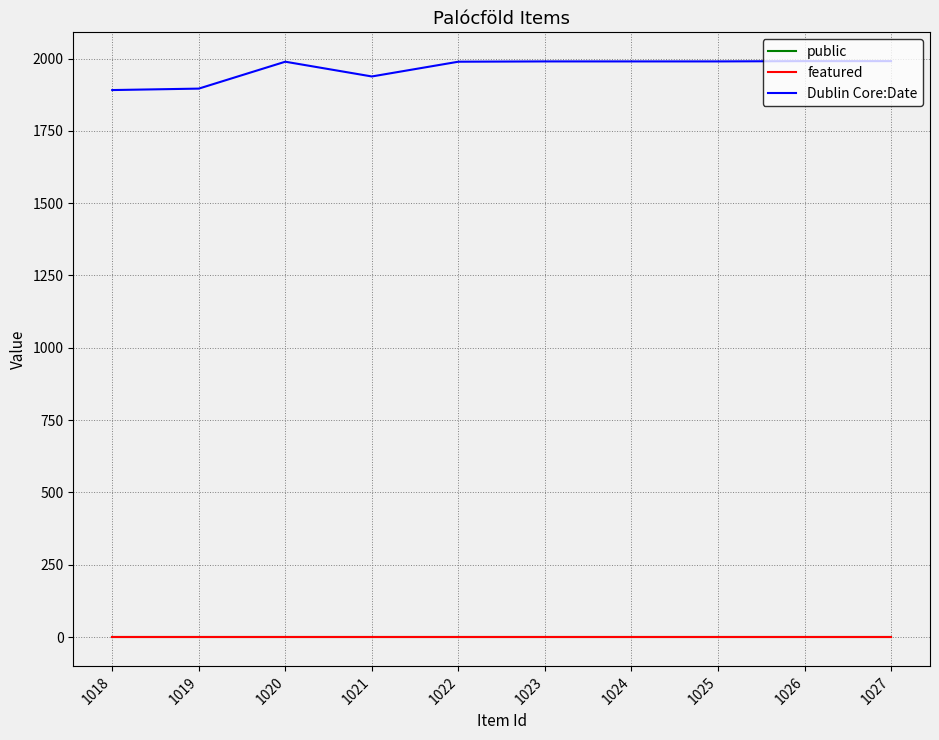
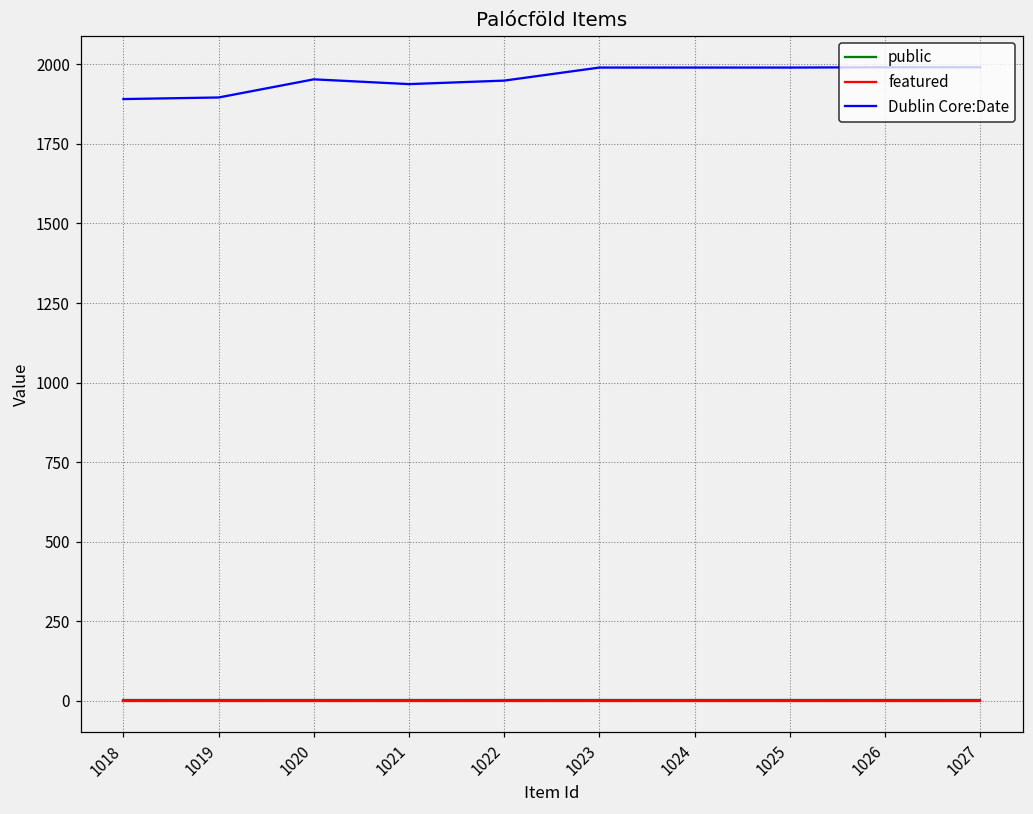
Dublin Core:Date, 1020: 1990 -> 1950
Dublin Core:Date, 1022: 1990 -> 1950
